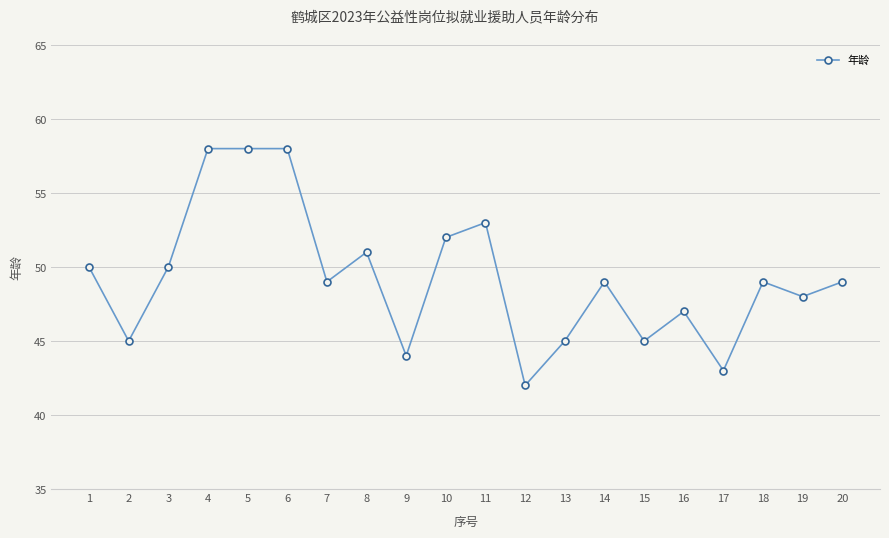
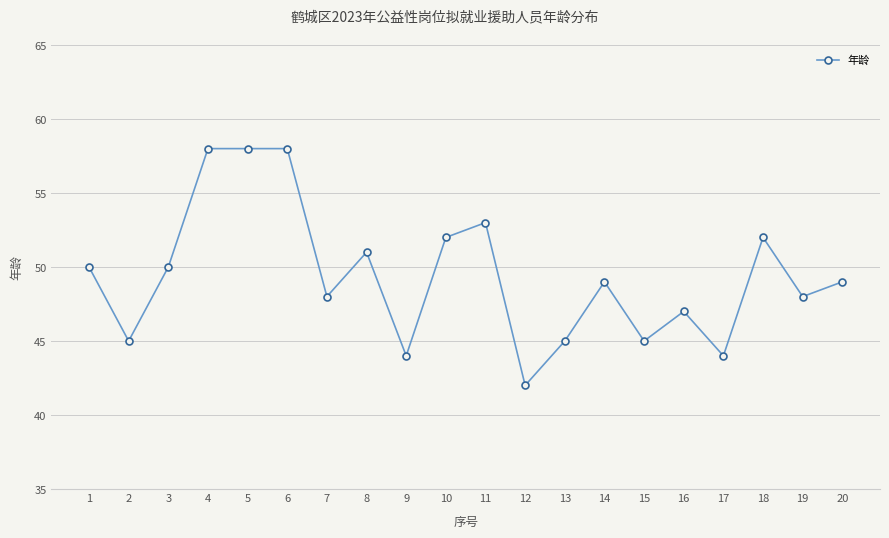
7: 49 -> 48
17: 43 -> 44
18: 49 -> 52
